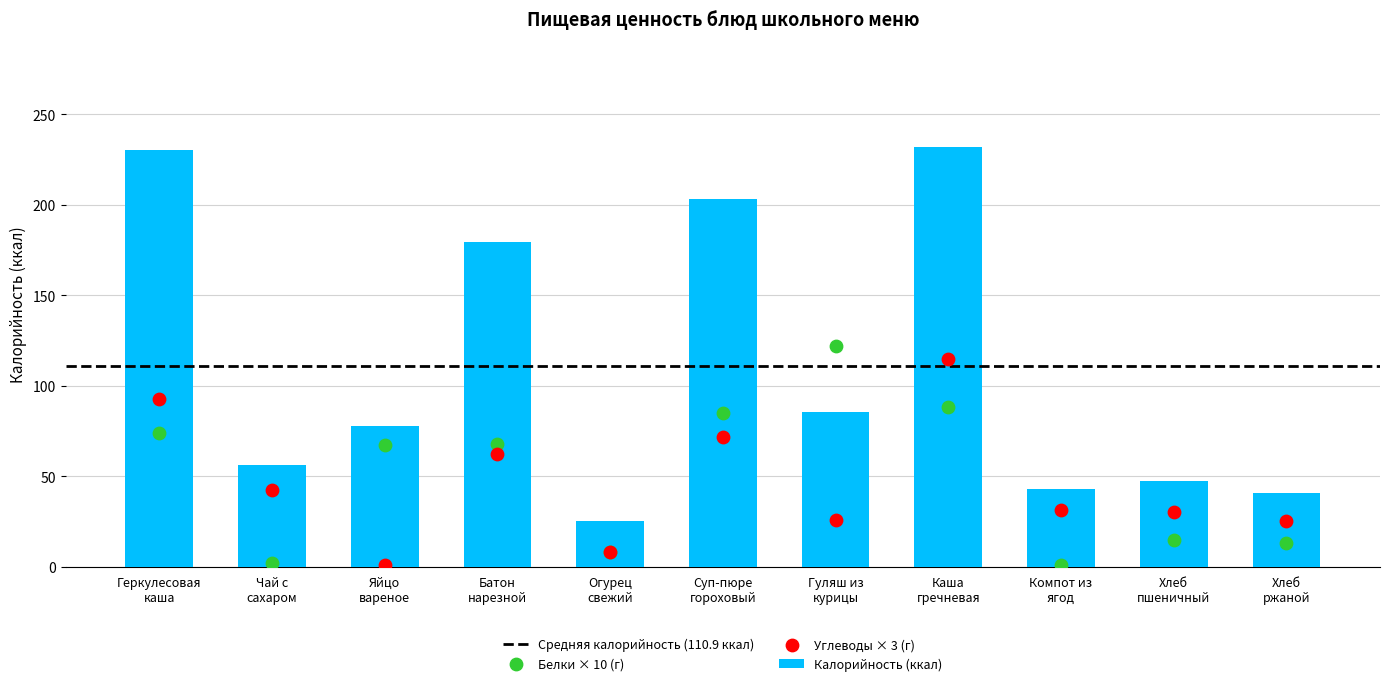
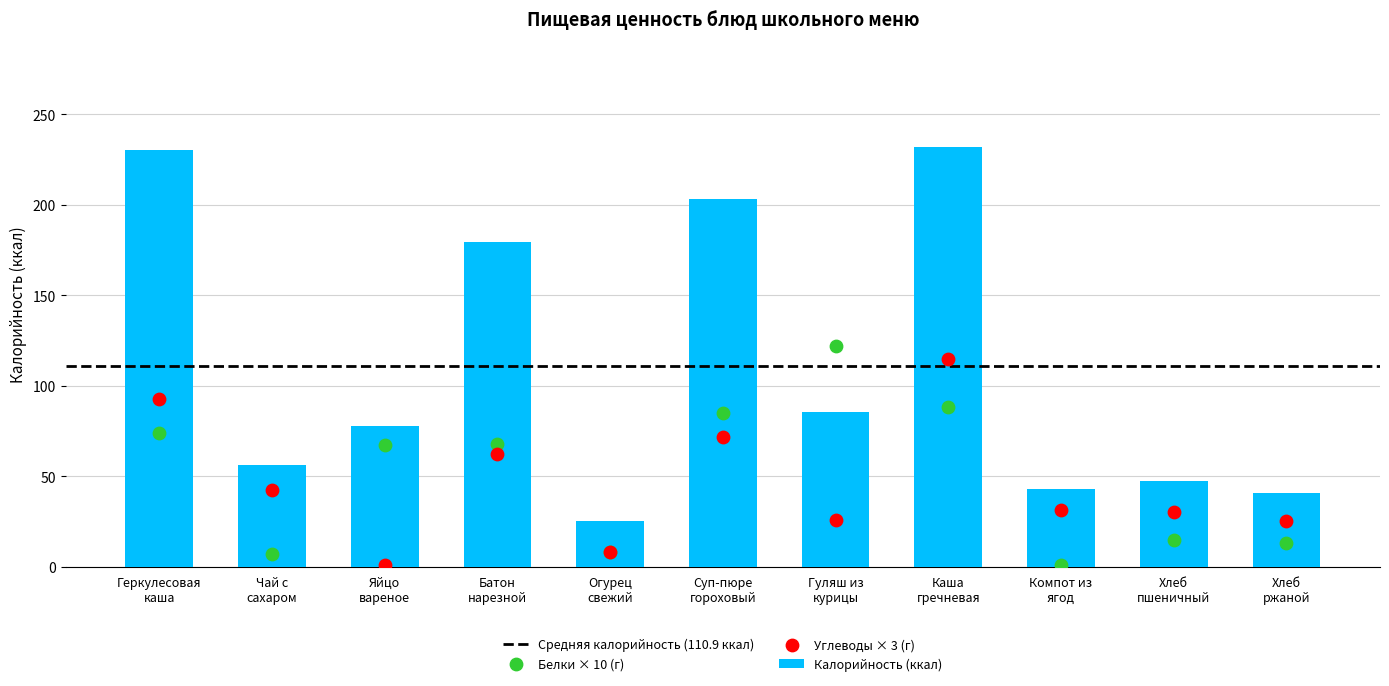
Белки × 10 (г), Чай с сахаром: 2 -> 7
